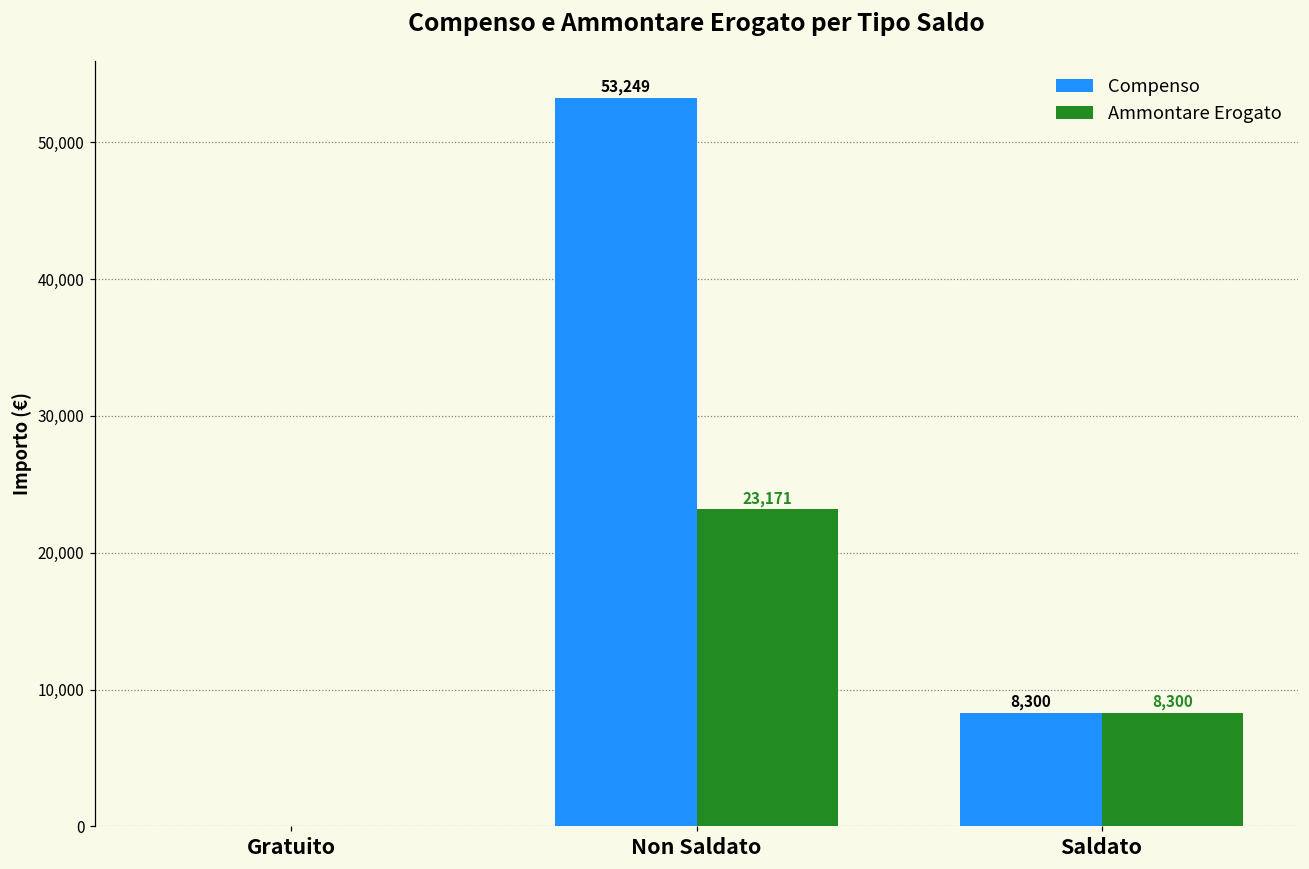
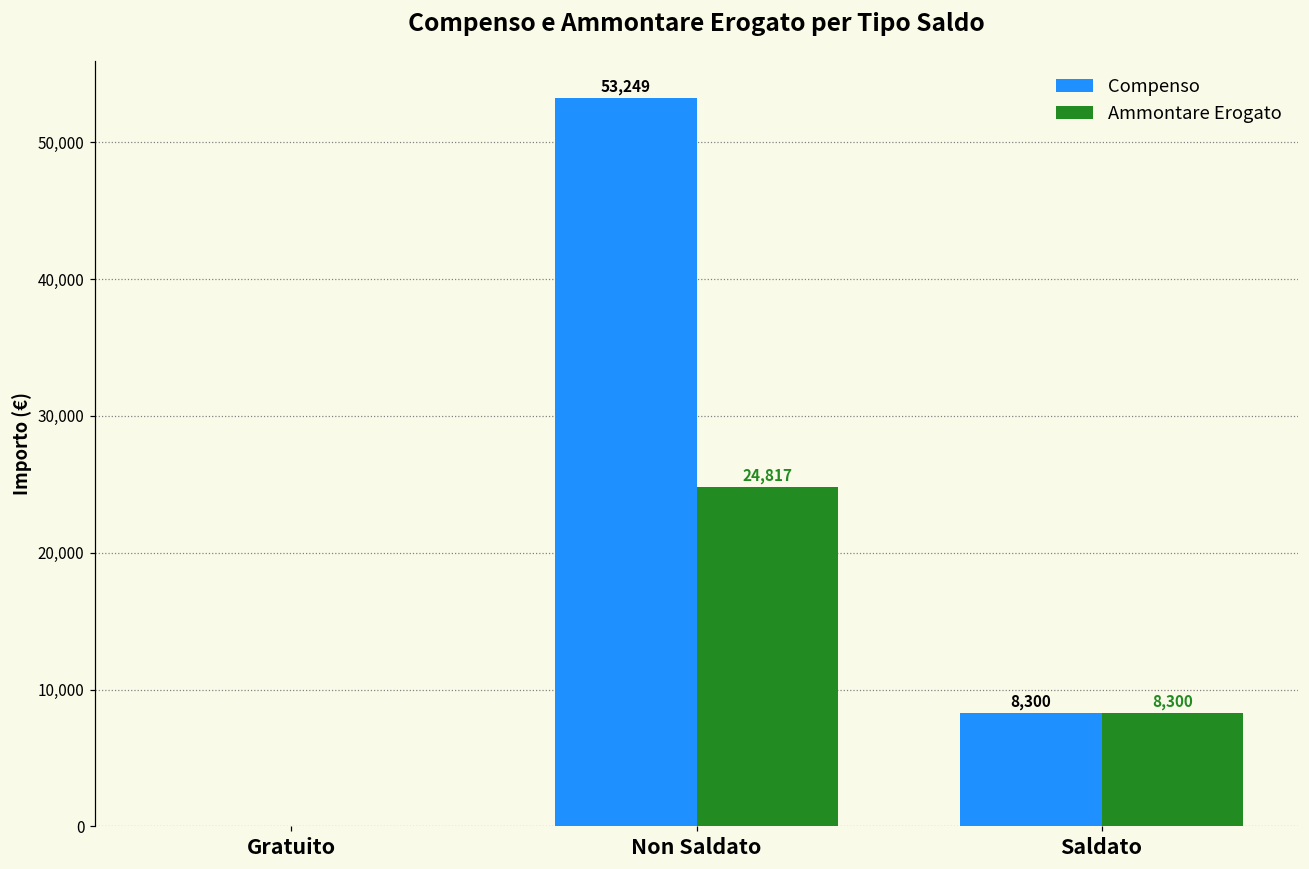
Ammontare Erogato, Non Saldato: 23,171 -> 24,817
